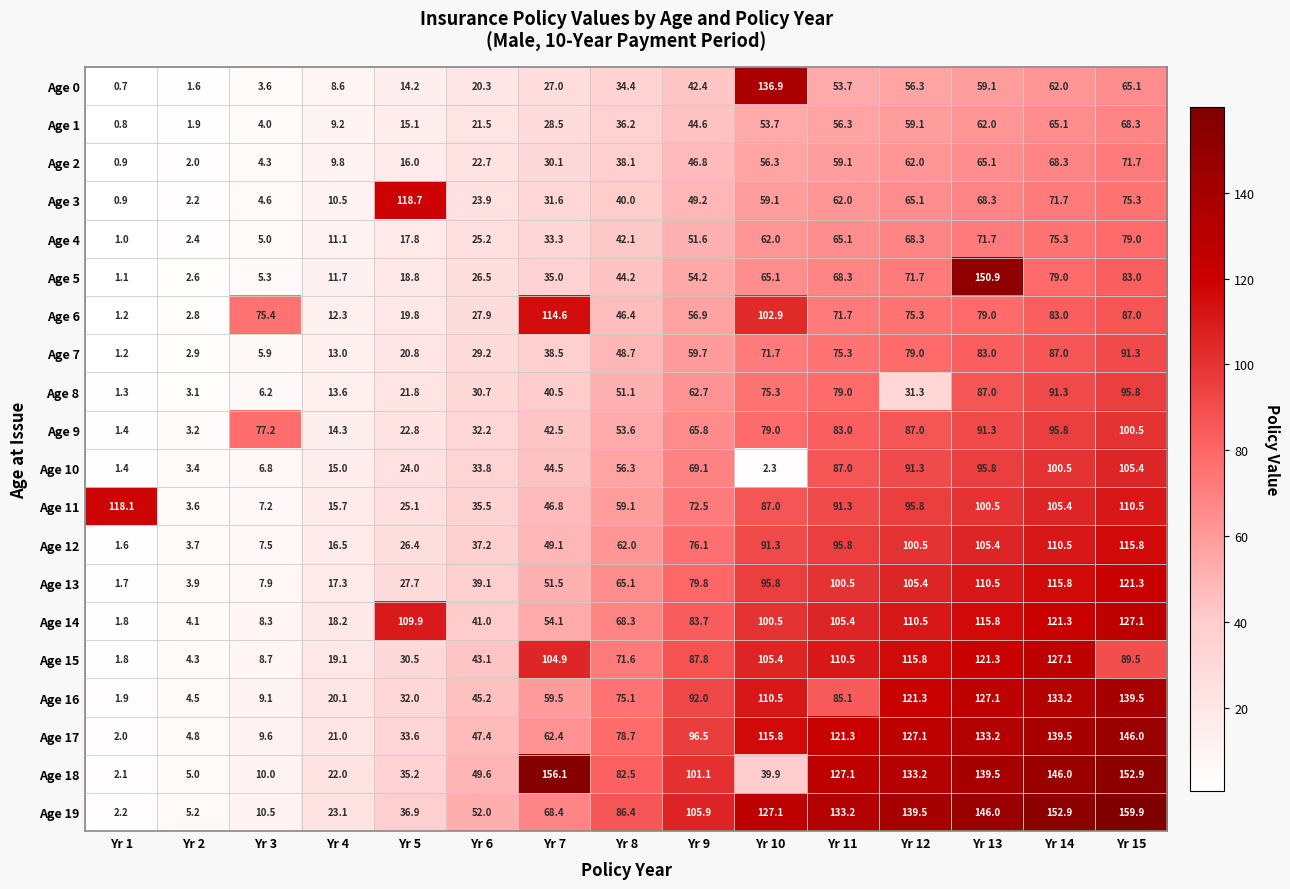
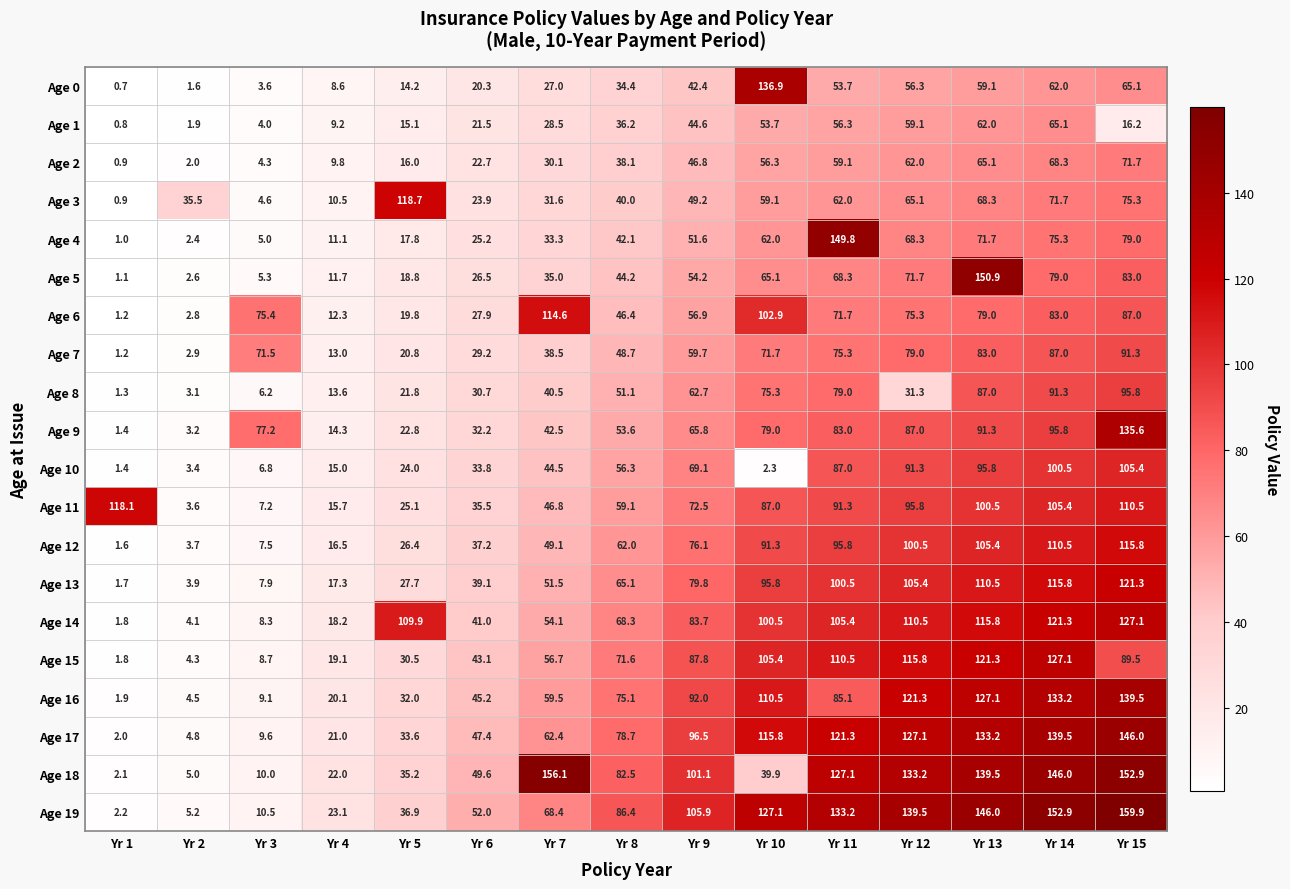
Age 1, Yr 15: 68.3 -> 16.2
Age 3, Yr 2: 2.2 -> 35.5
Age 4, Yr 11: 65.1 -> 149.8
Age 7, Yr 3: 5.9 -> 71.5
Age 9, Yr 15: 100.5 -> 135.6
Age 15, Yr 7: 104.9 -> 56.7
